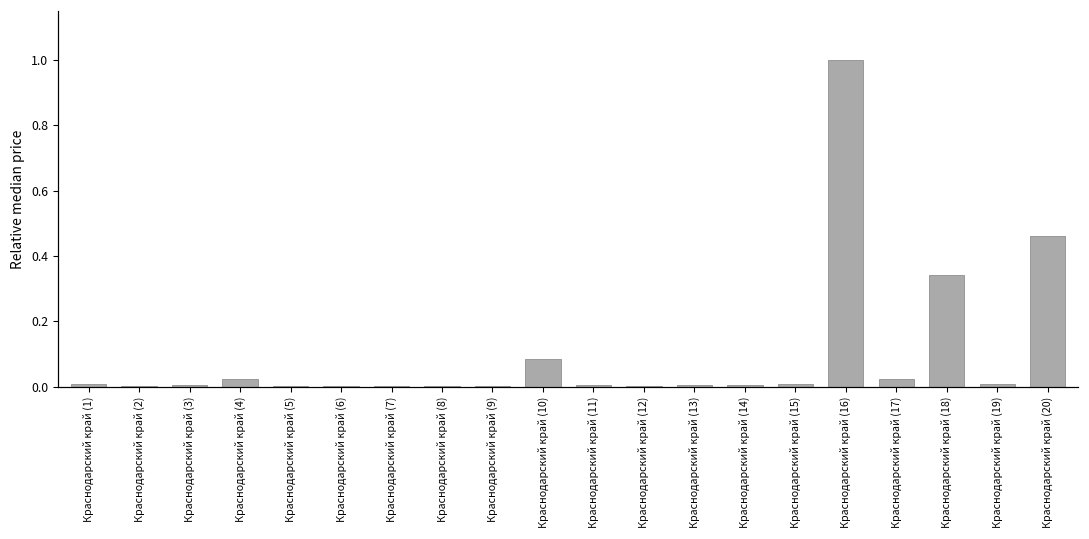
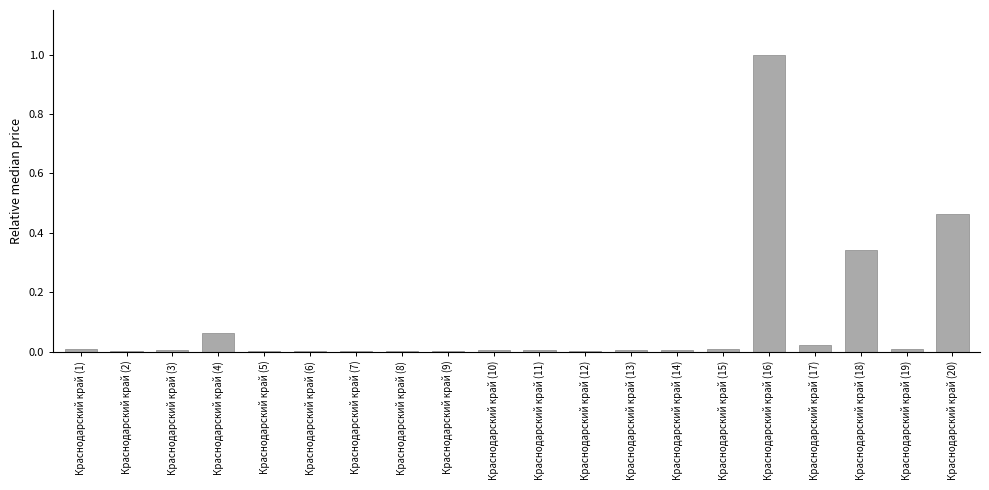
Краснодарский край (4): 0.02 -> 0.06
Краснодарский край (10): 0.08 -> 0.00
